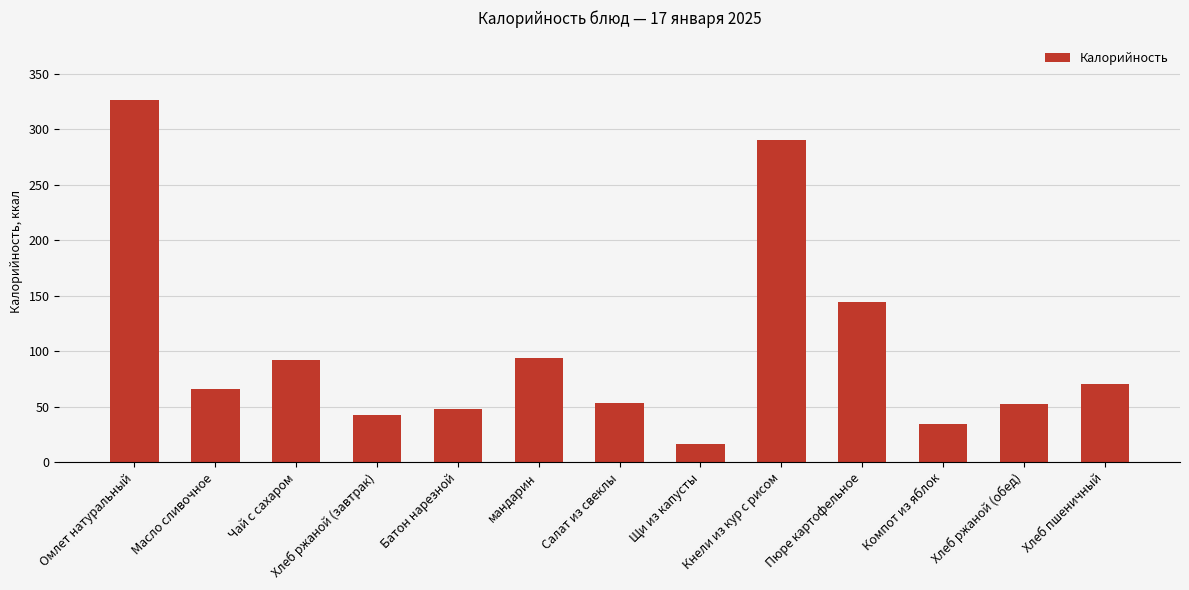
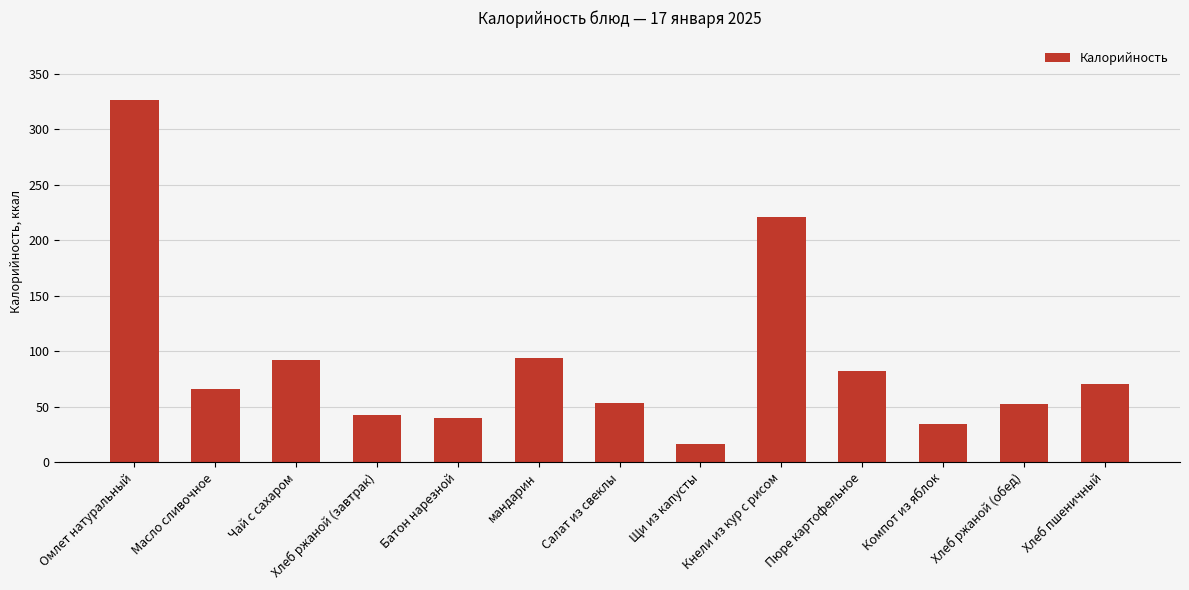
Батон нарезной: 48 -> 39
Кнели из кур с рисом: 290 -> 221
Пюре картофельное: 144 -> 82
